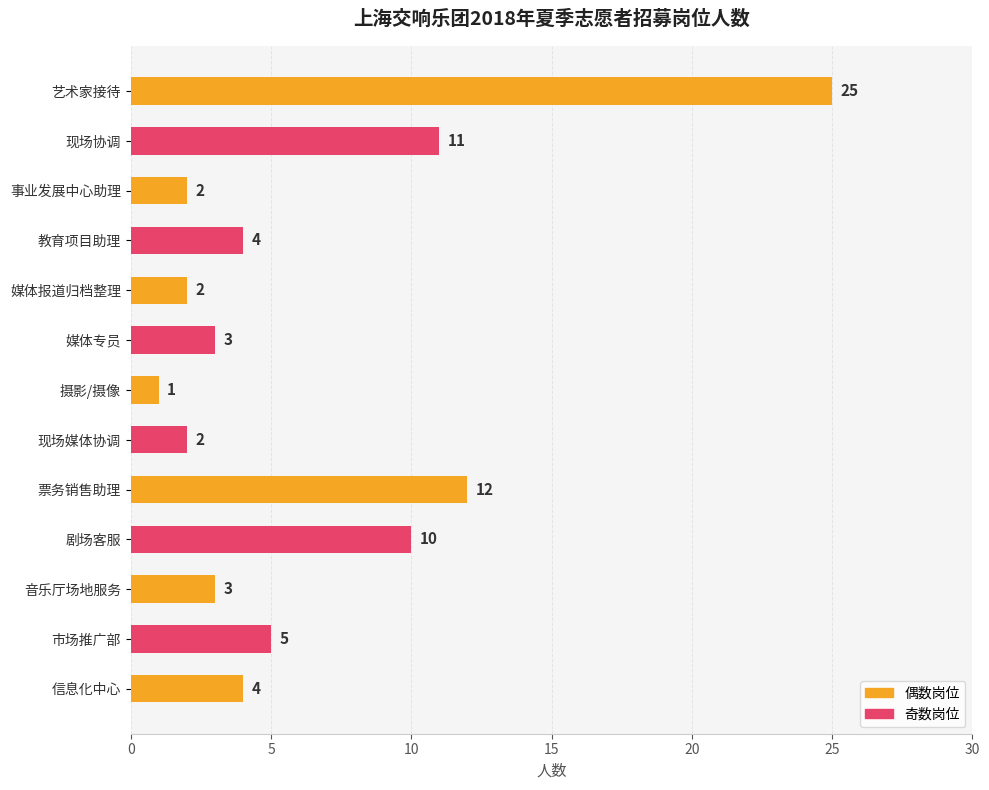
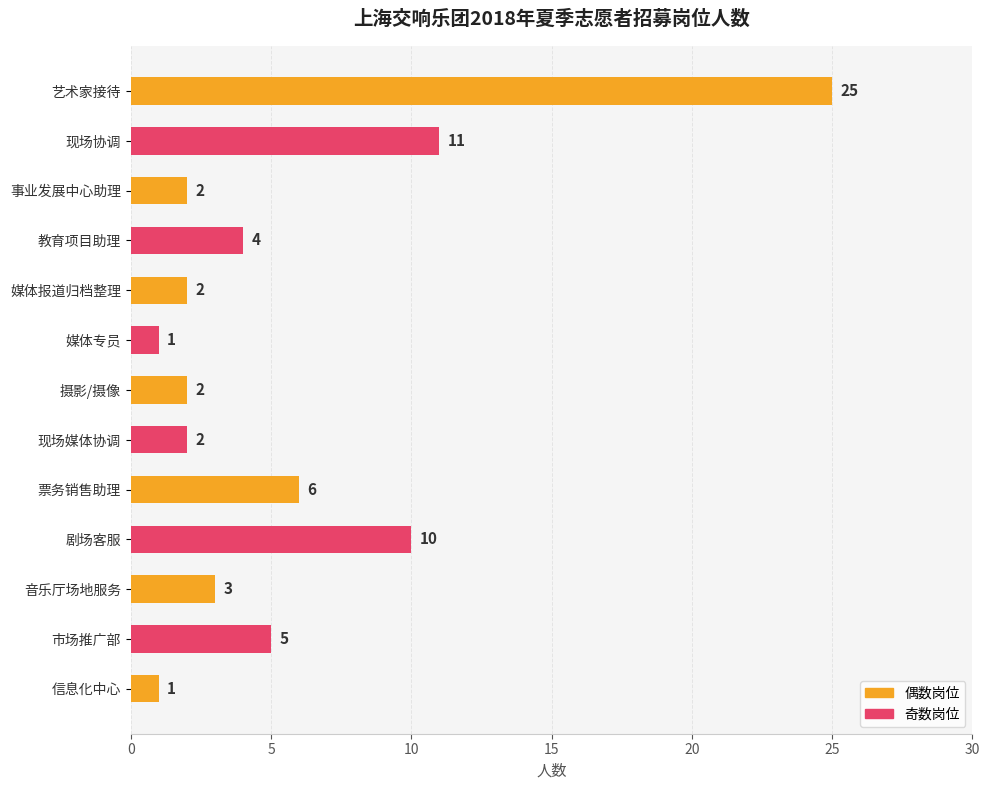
媒体专员: 3 -> 1
摄影/摄像: 1 -> 2
票务销售助理: 12 -> 6
信息化中心: 4 -> 1
